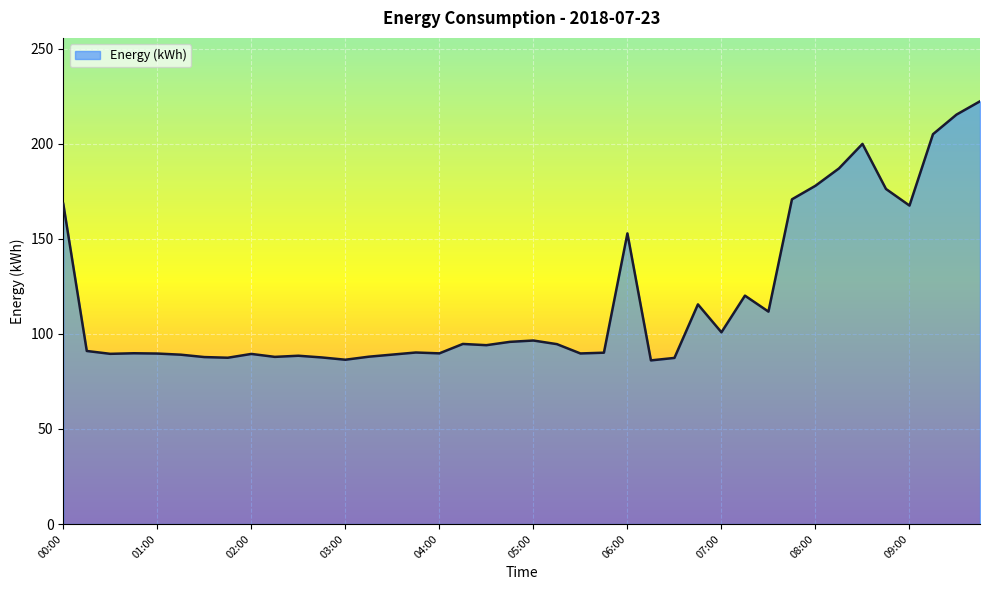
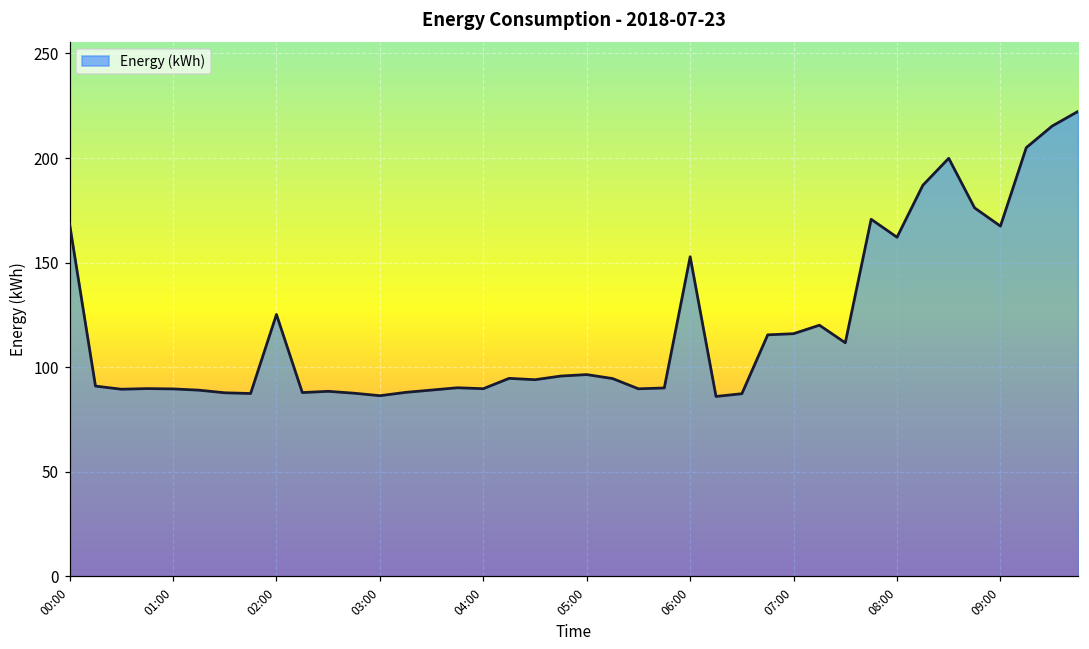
02:00: 89 -> 125
07:00: 101 -> 116
08:00: 178 -> 162
